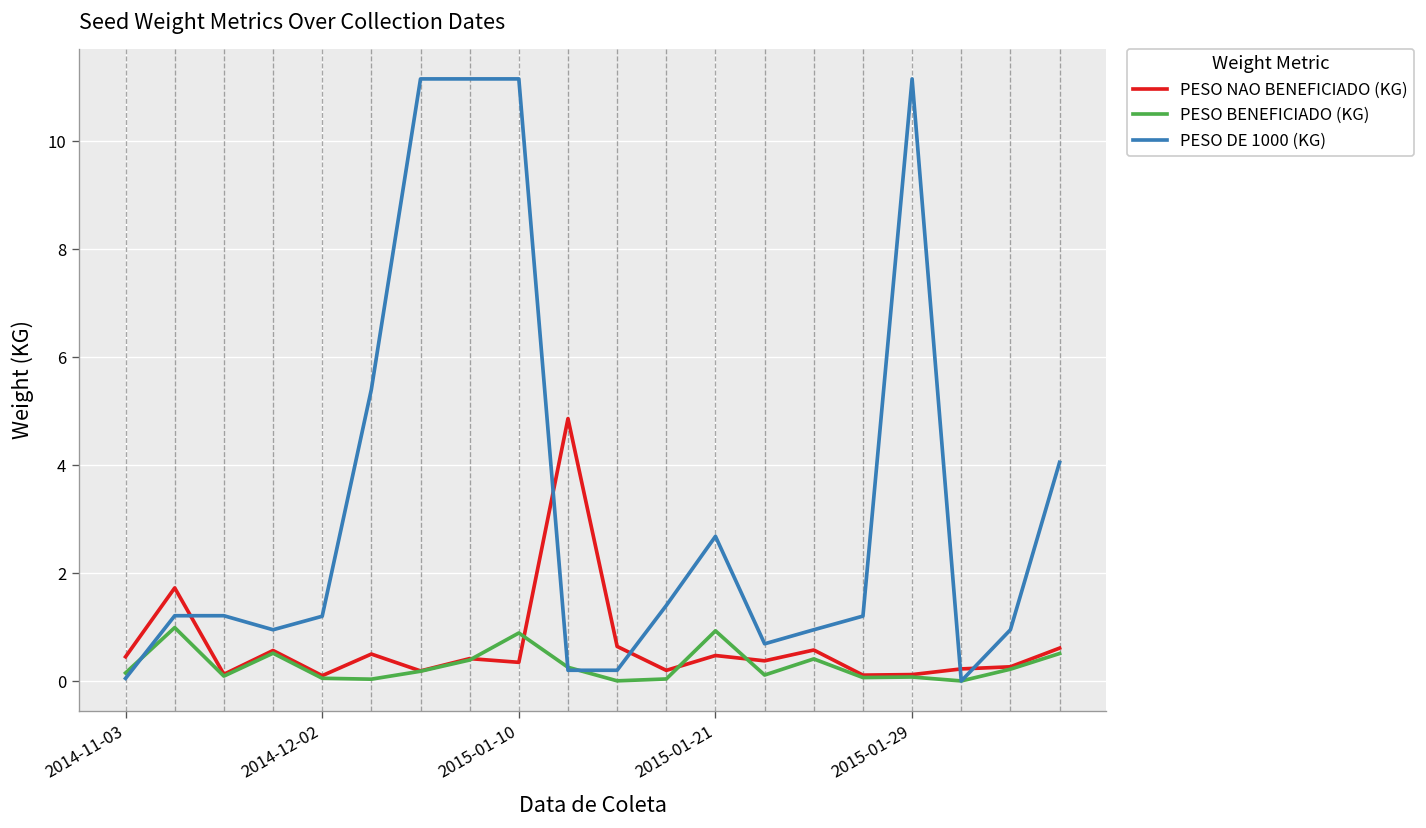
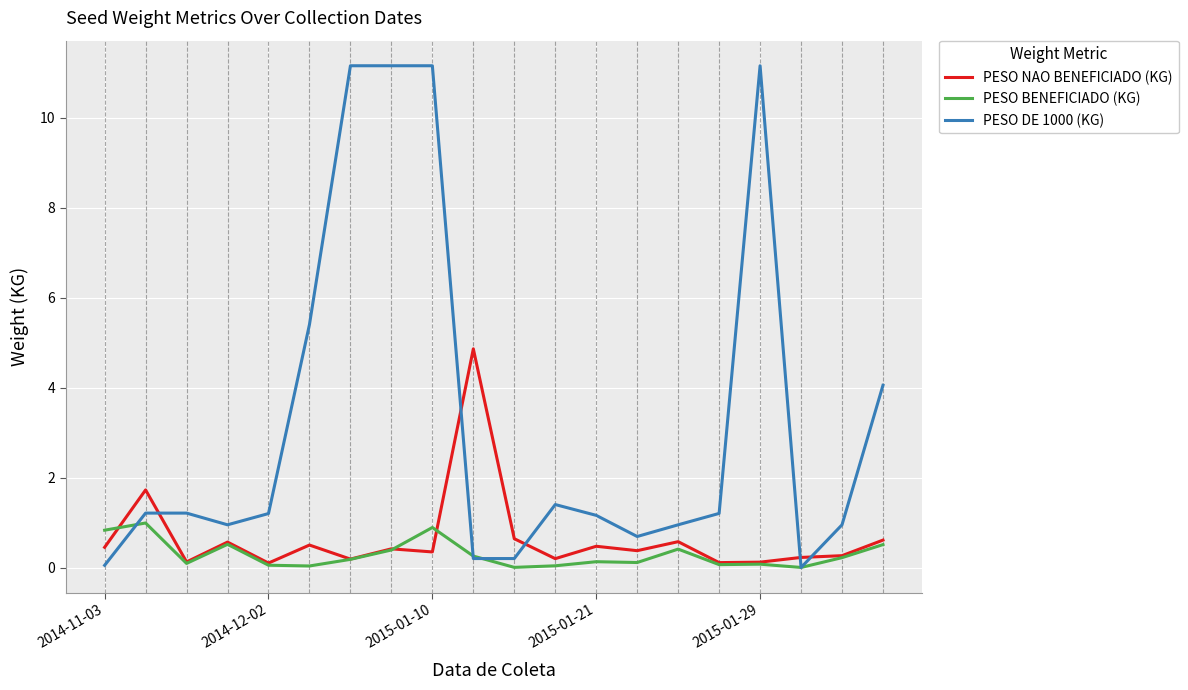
PESO BENEFICIADO (KG), 2014-11-03: 0.2 -> 0.8
PESO BENEFICIADO (KG), 2015-01-21: 0.9 -> 0.1
PESO DE 1000 (KG), 2015-01-21: 2.7 -> 1.2
